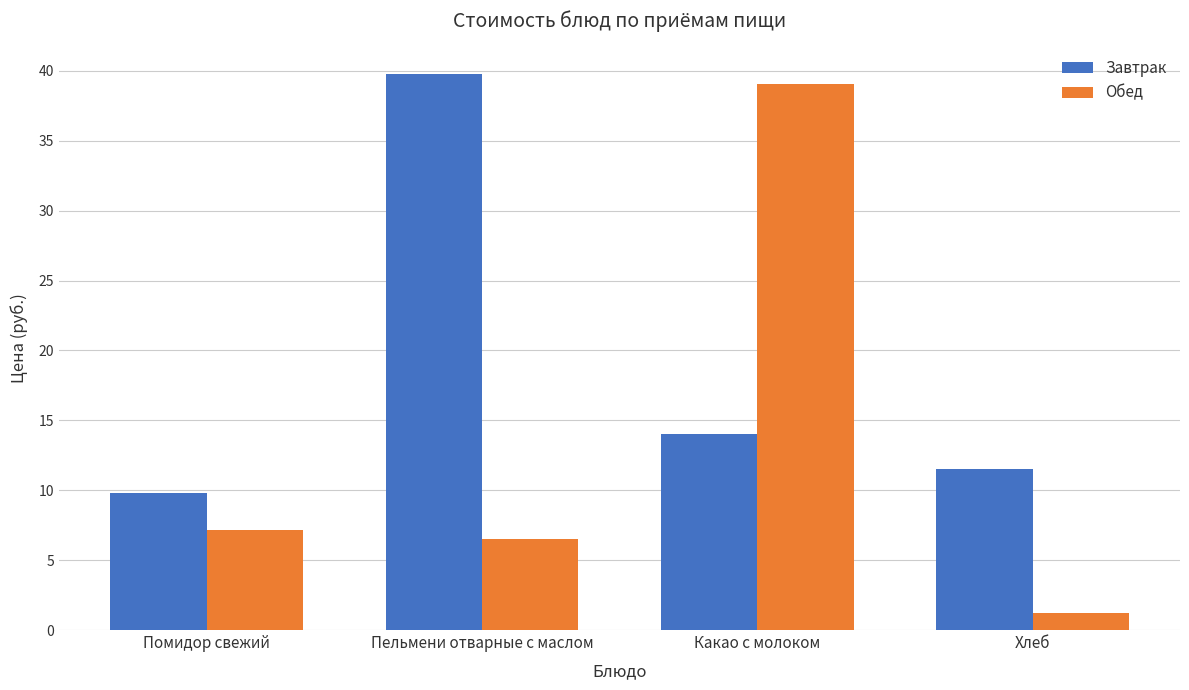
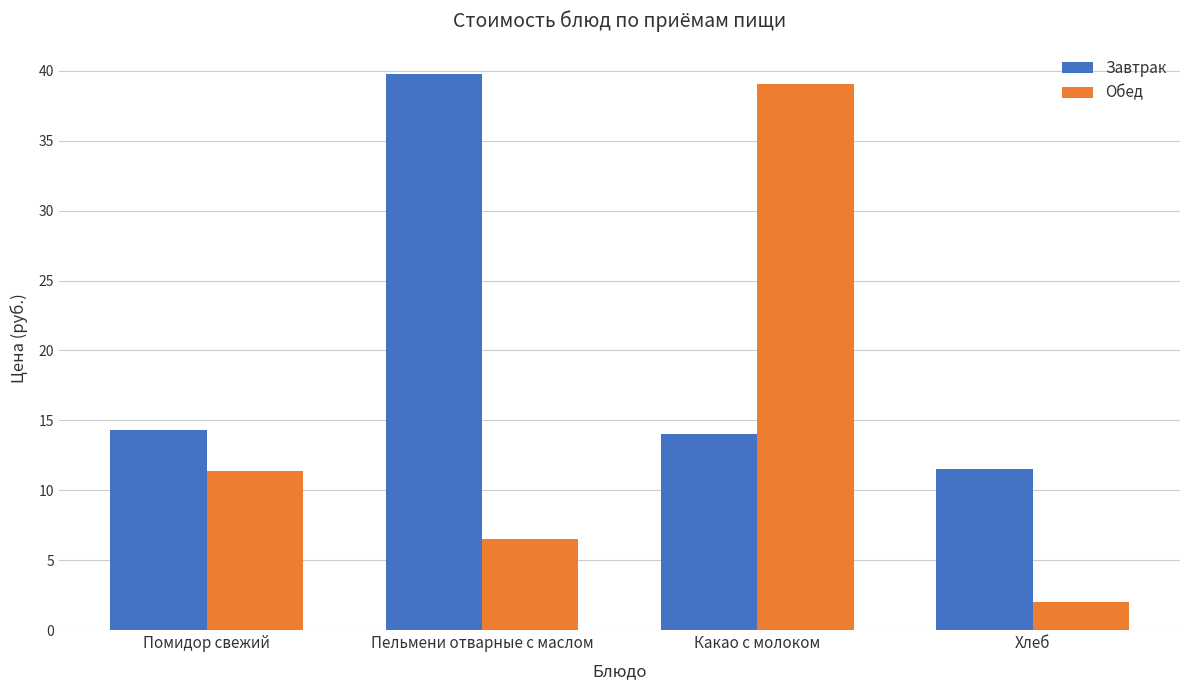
Завтрак, Помидор свежий: 9.8 -> 14.3
Обед, Помидор свежий: 7.2 -> 11.4
Обед, Хлеб: 1.2 -> 2.0
